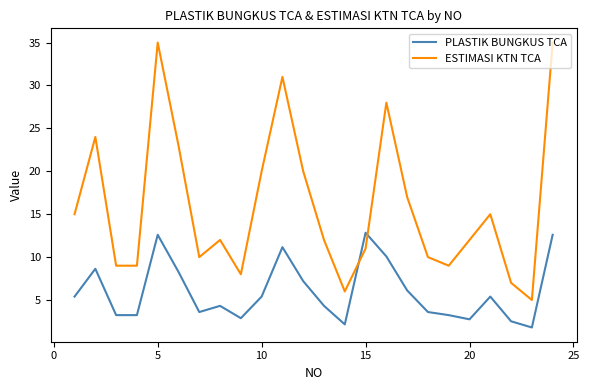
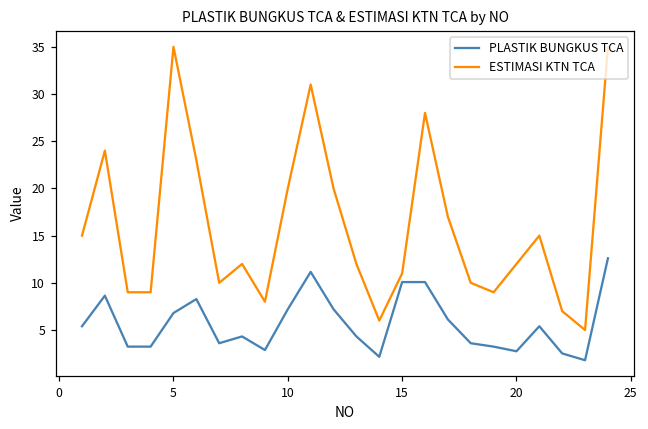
PLASTIK BUNGKUS TCA, 5: 13 -> 7
PLASTIK BUNGKUS TCA, 10: 5 -> 7
PLASTIK BUNGKUS TCA, 15: 13 -> 10
